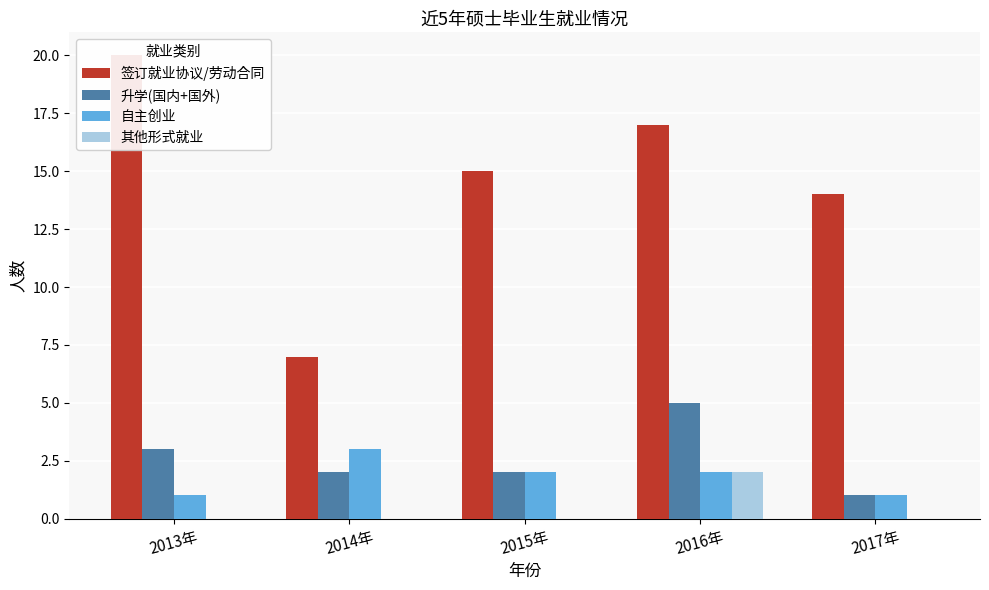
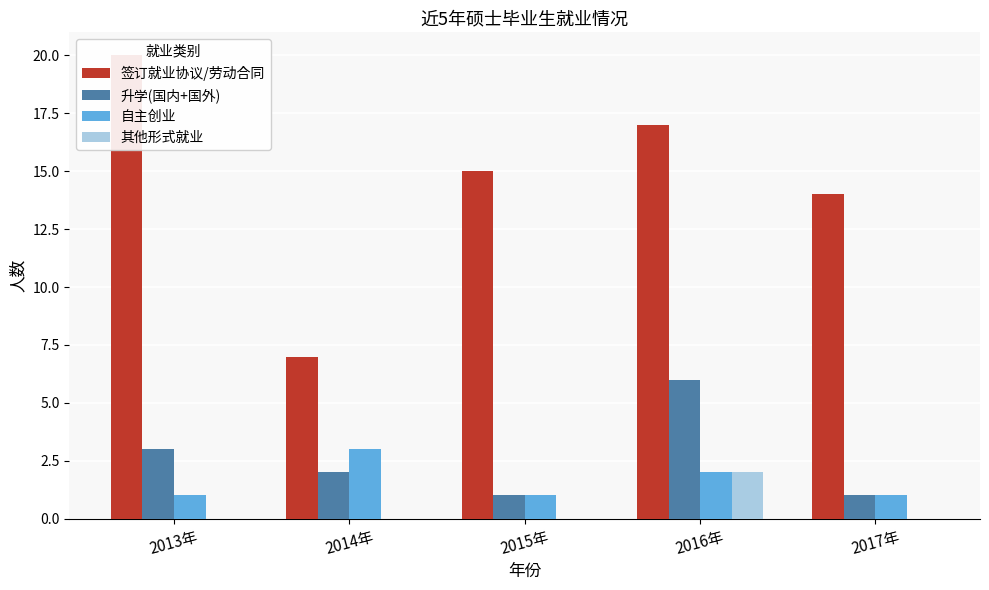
升学(国内+国外), 2015年: 2 -> 1
自主创业, 2015年: 2 -> 1
升学(国内+国外), 2016年: 5 -> 6
